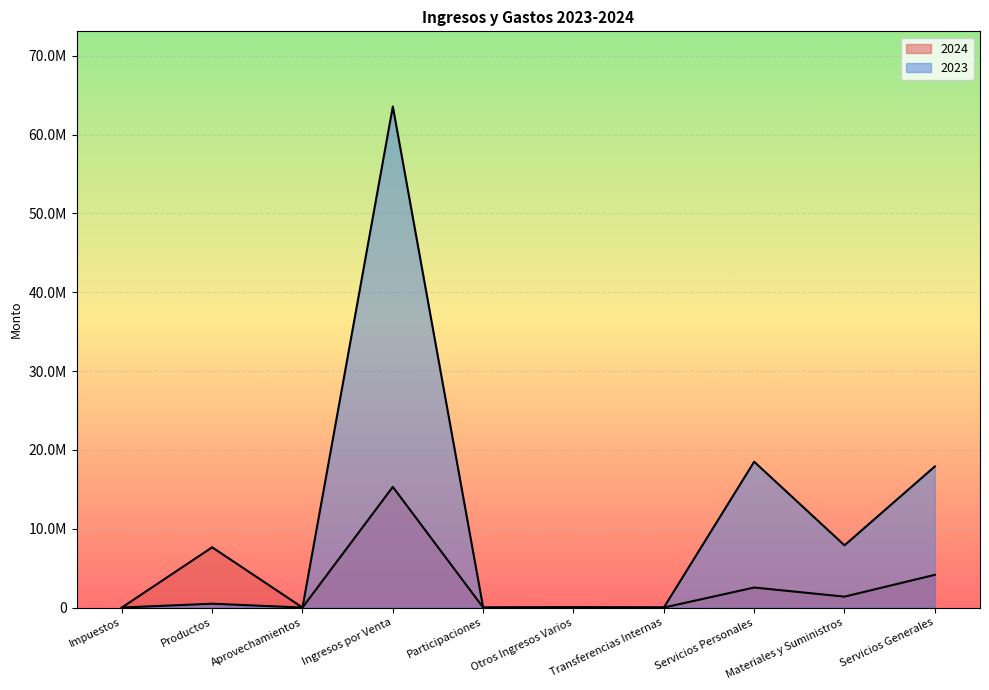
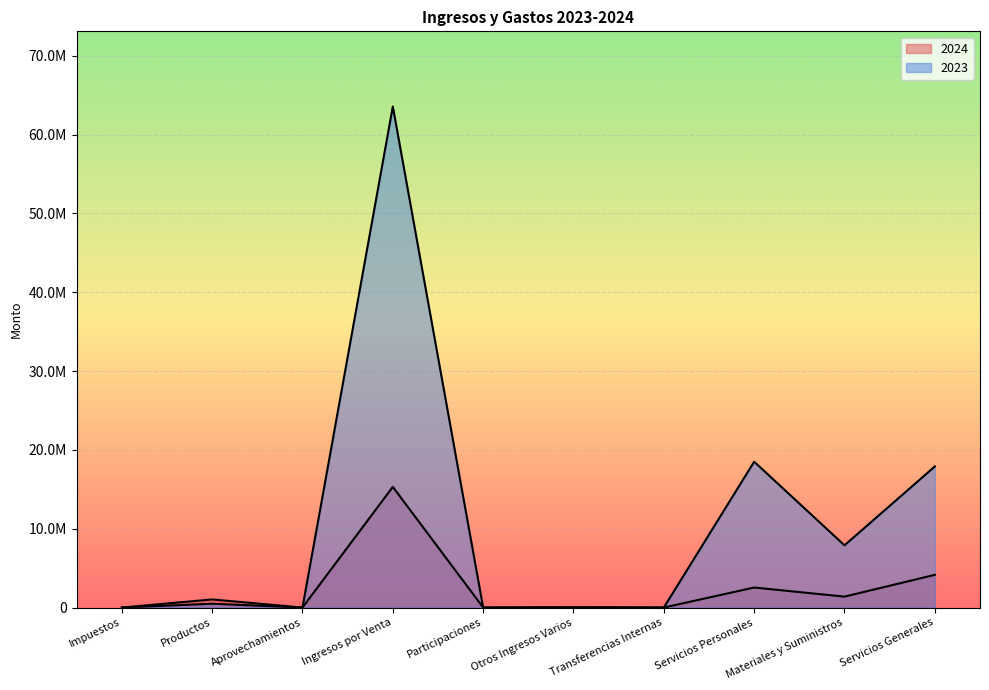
2024, Productos: 8000000 -> 1000000
